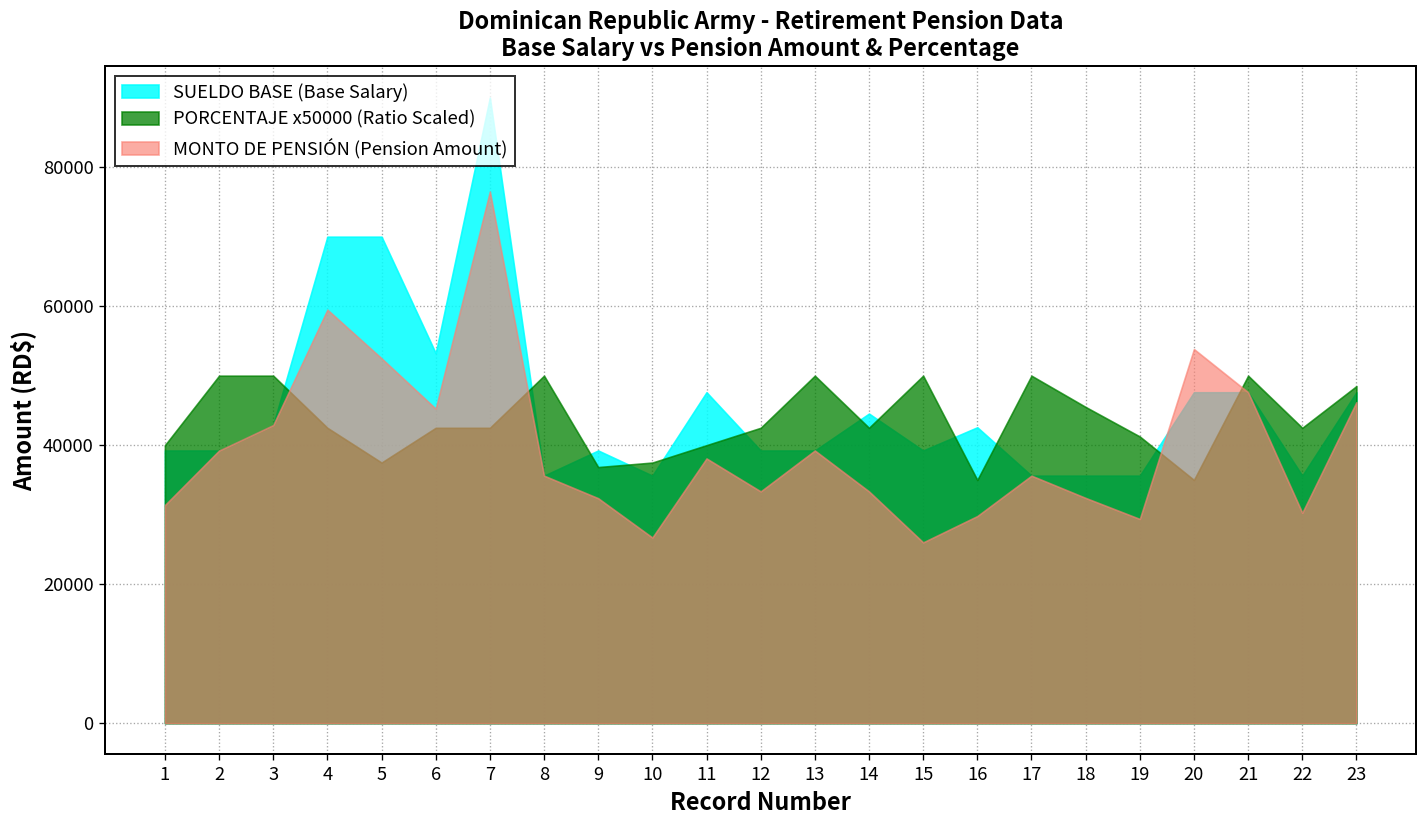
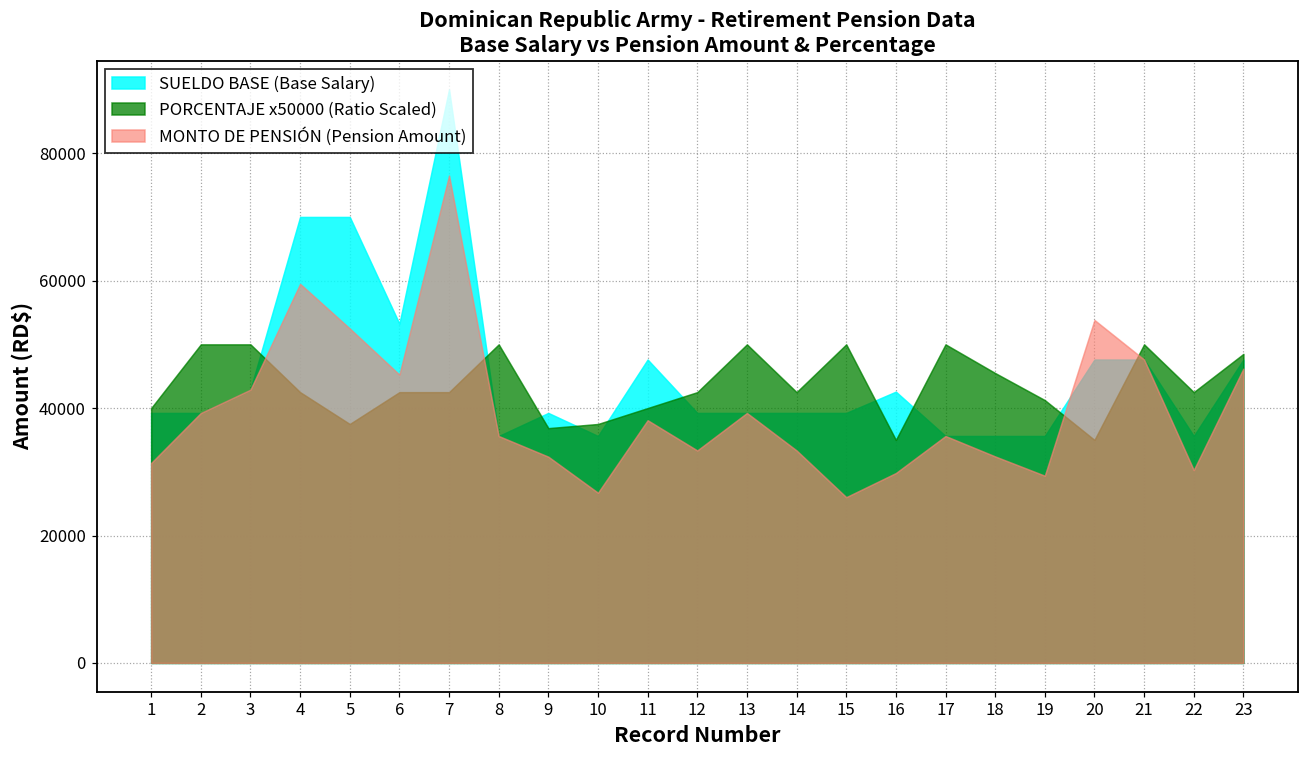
SUELDO BASE (Base Salary), 14: 45000 -> 39000
